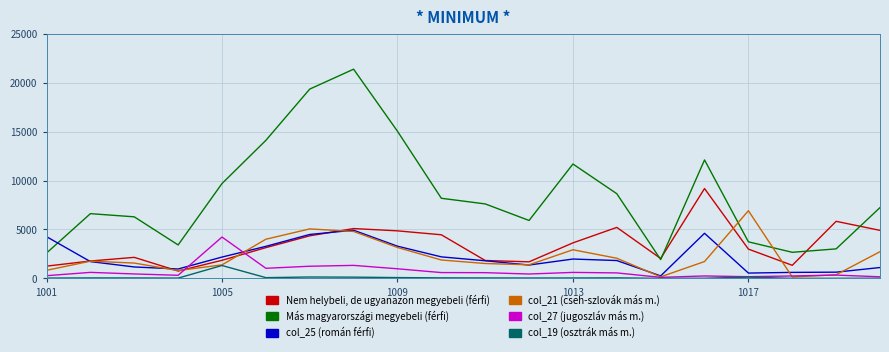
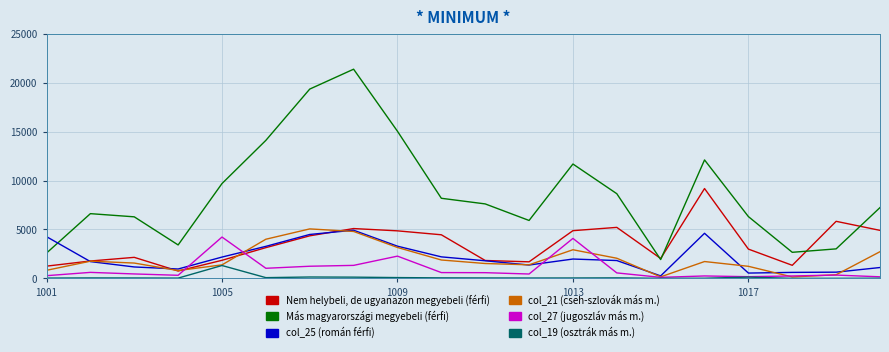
col_27 (jugoszláv más m.), 1009: 1000 -> 2000
Nem helybeli, de ugyanazon megyebeli (férfi), 1013: 4000 -> 5000
col_27 (jugoszláv más m.), 1013: 1000 -> 4000
Más magyarországi megyebeli (férfi), 1017: 4000 -> 6000
col_21 (cseh-szlovák más m.), 1017: 7000 -> 1000
